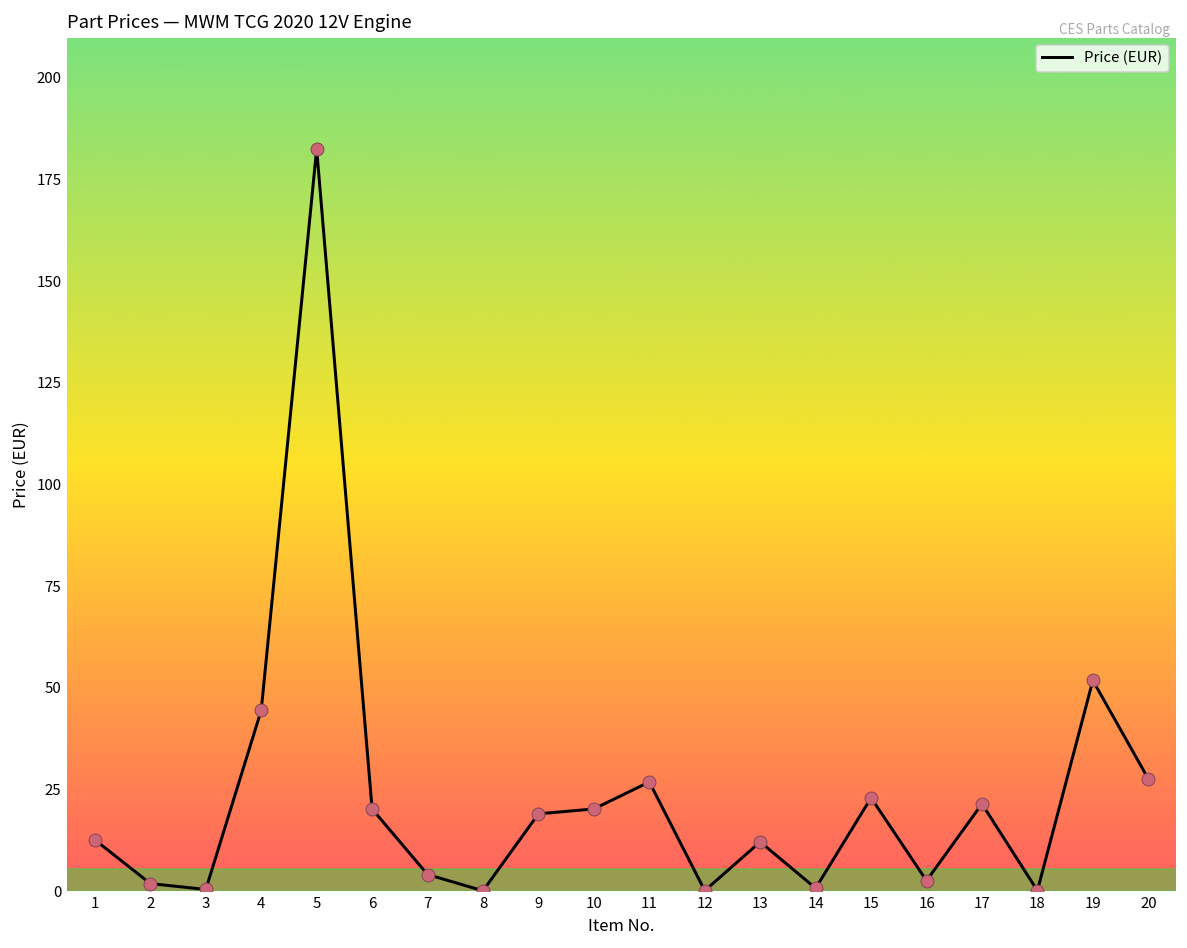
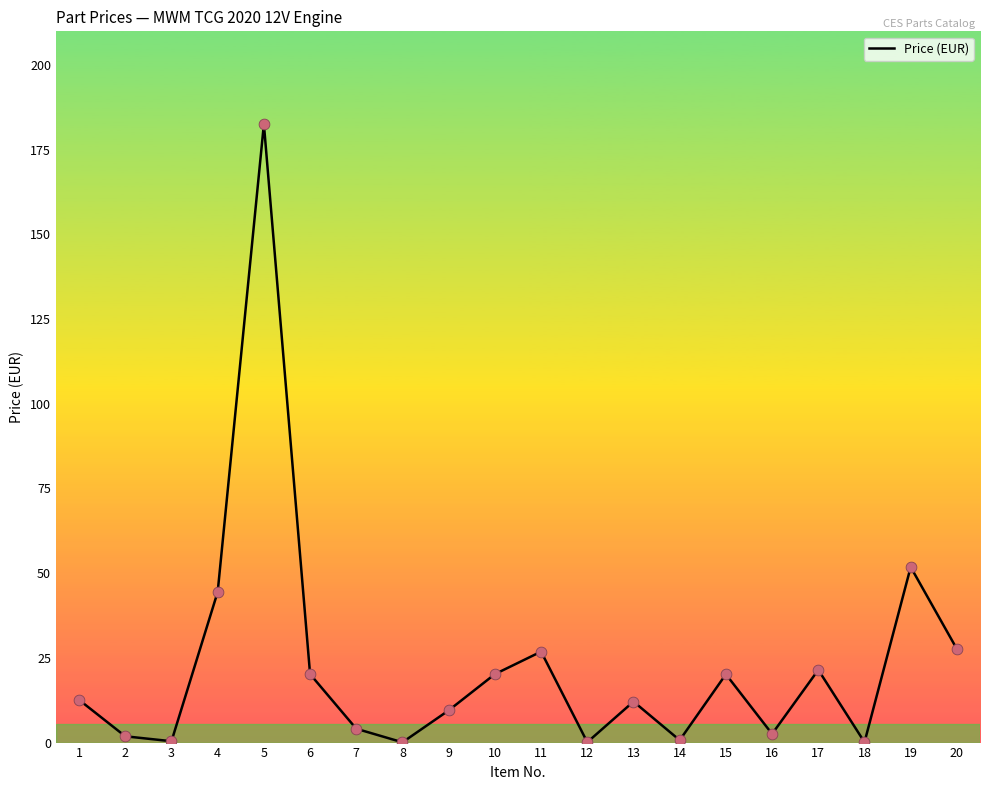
9: 19 -> 10
15: 23 -> 20
